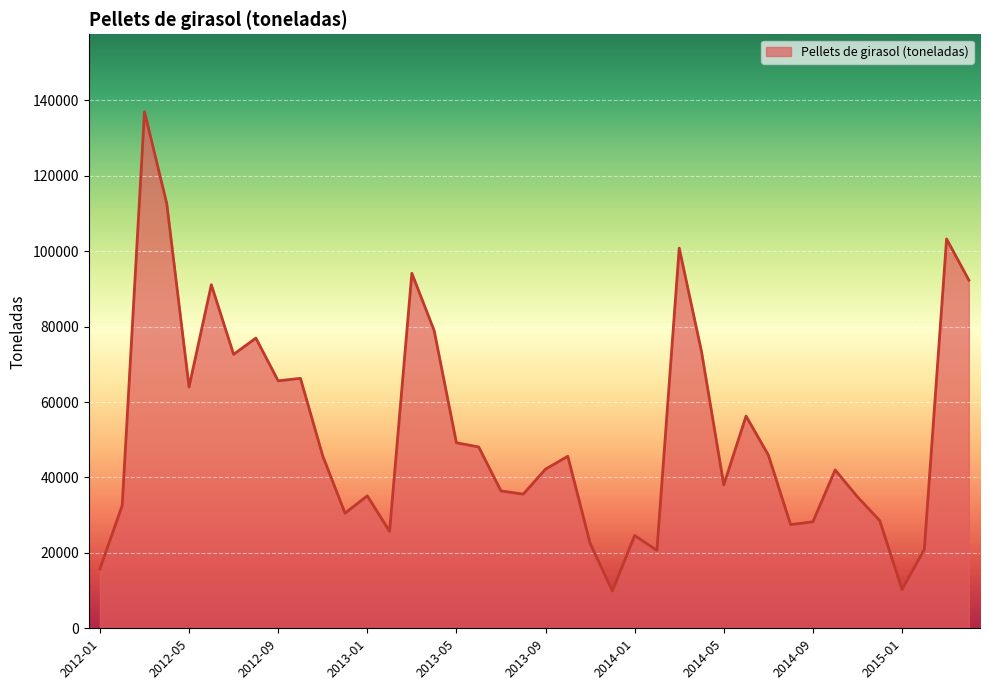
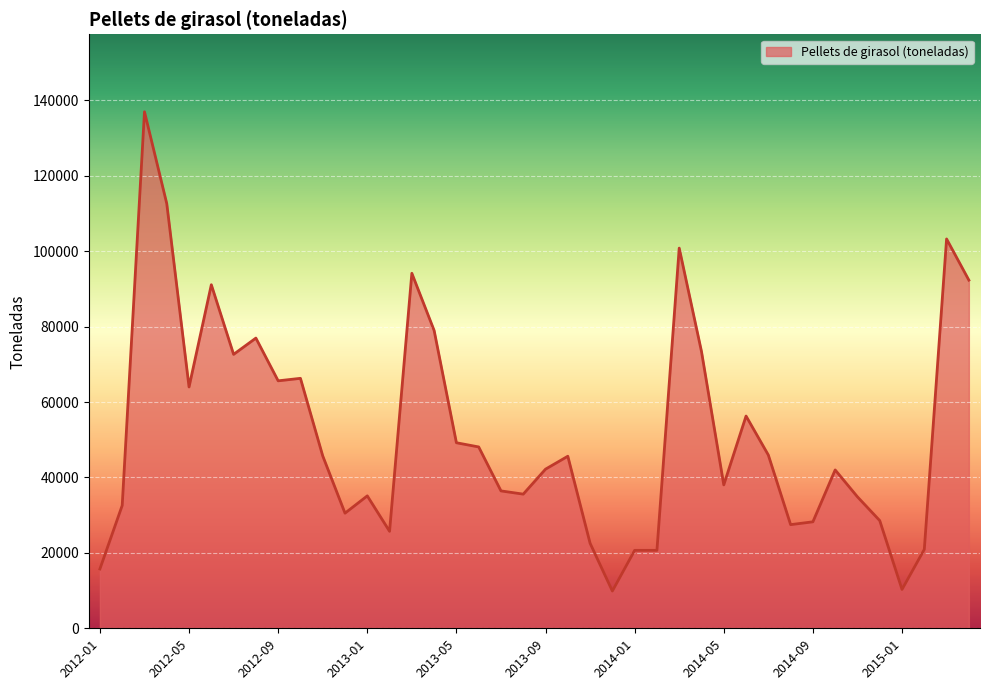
2014-01: 25000 -> 21000
